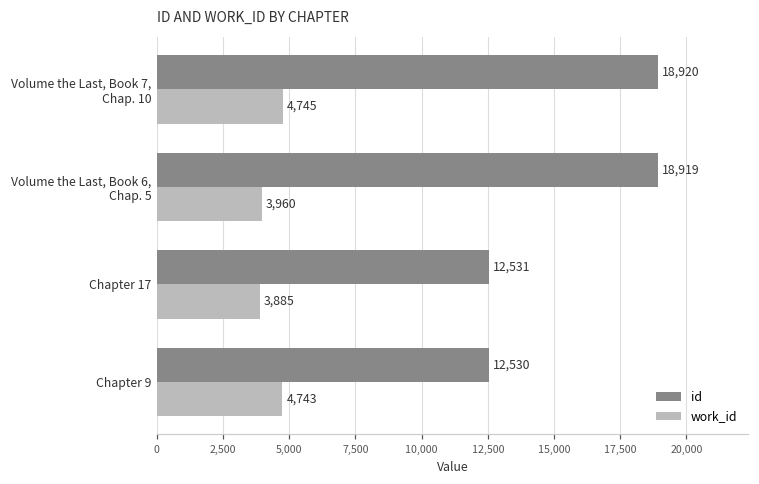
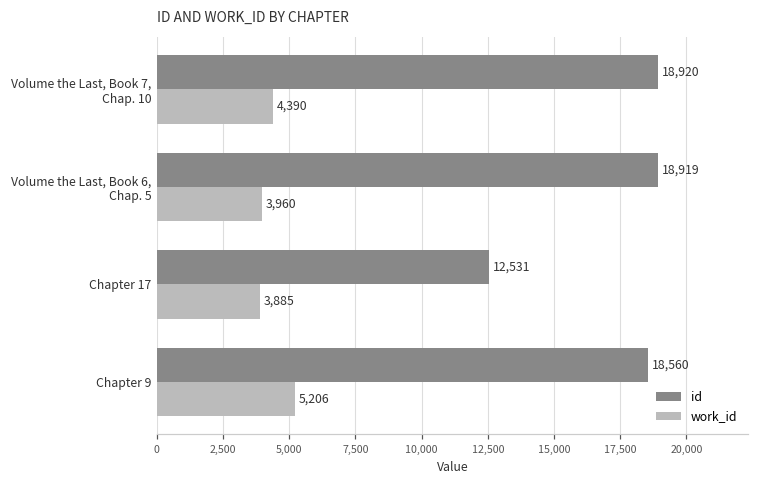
work_id, Volume the Last, Book 7, Chap. 10: 4,745 -> 4,390
id, Chapter 9: 12,530 -> 18,560
work_id, Chapter 9: 4,743 -> 5,206
